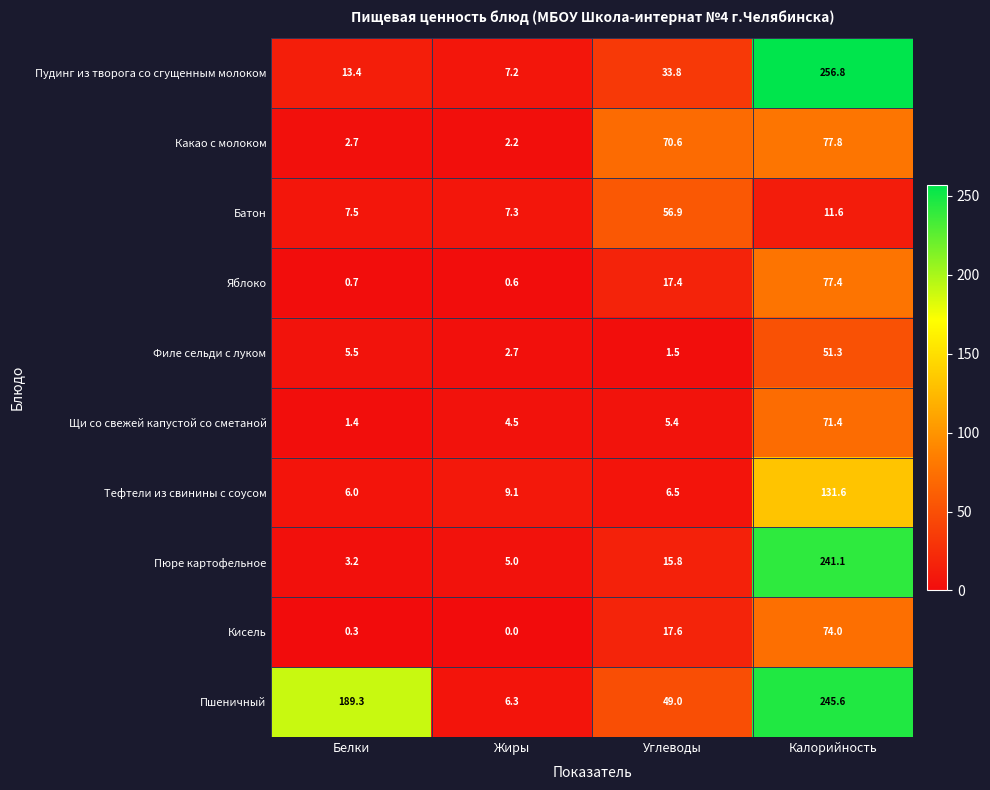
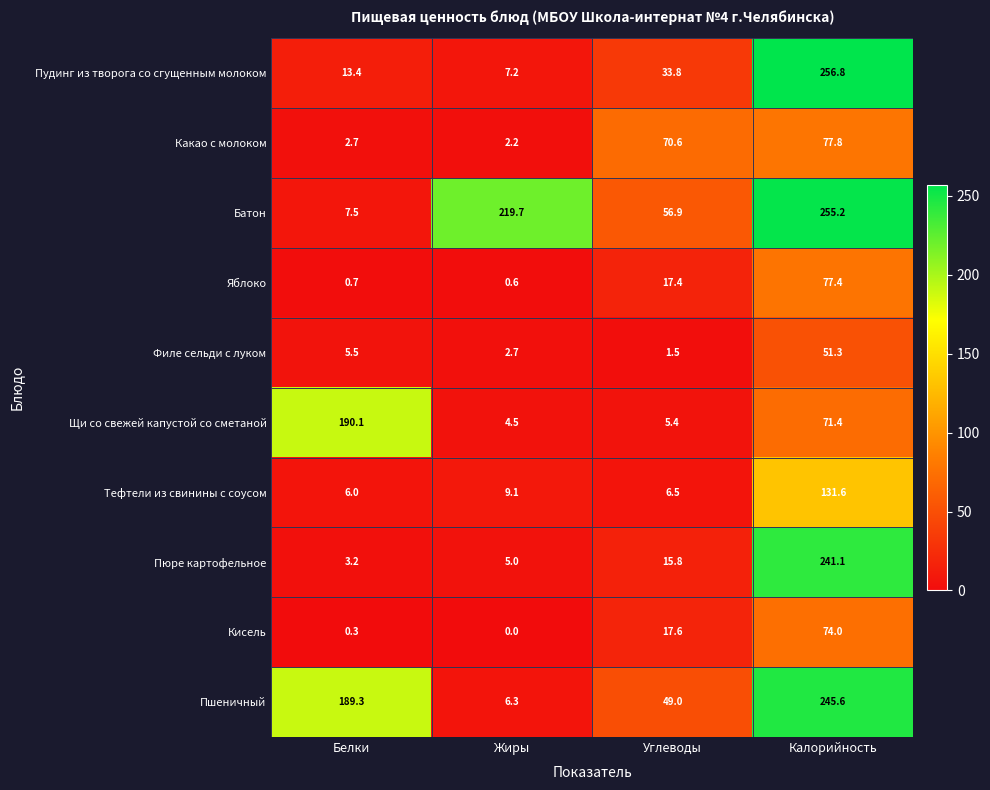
Батон, Жиры: 7.3 -> 219.7
Батон, Калорийность: 11.6 -> 255.2
Щи со свежей капустой со сметаной, Белки: 1.4 -> 190.1
